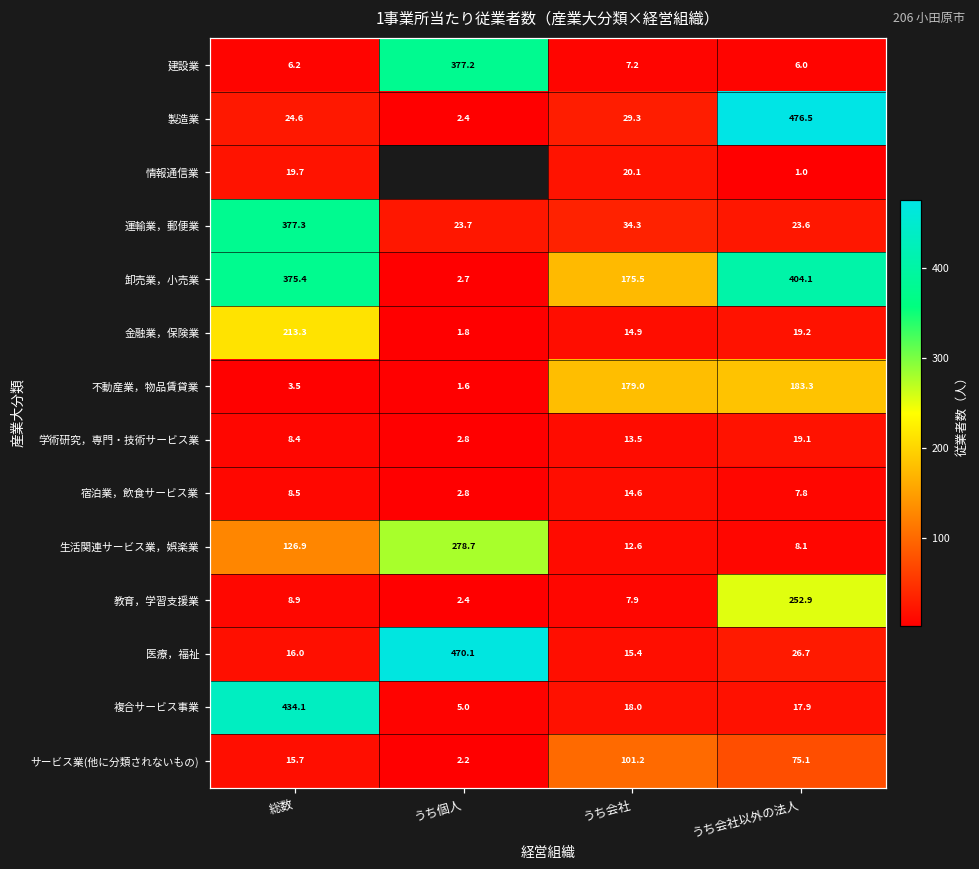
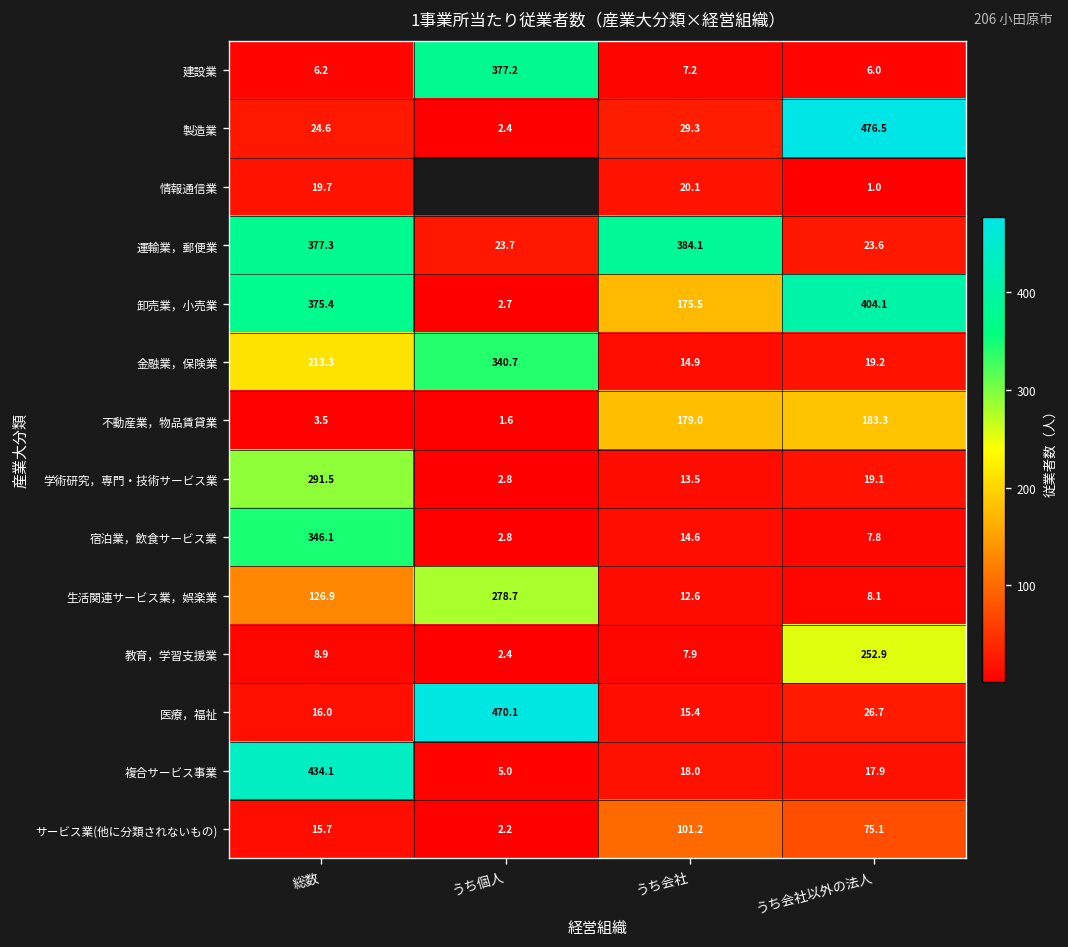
運輸業，郵便業, うち会社: 34.3 -> 384.1
金融業，保険業, うち個人: 1.8 -> 340.7
学術研究，専門・技術サービス業, 総数: 8.4 -> 291.5
宿泊業，飲食サービス業, 総数: 8.5 -> 346.1
